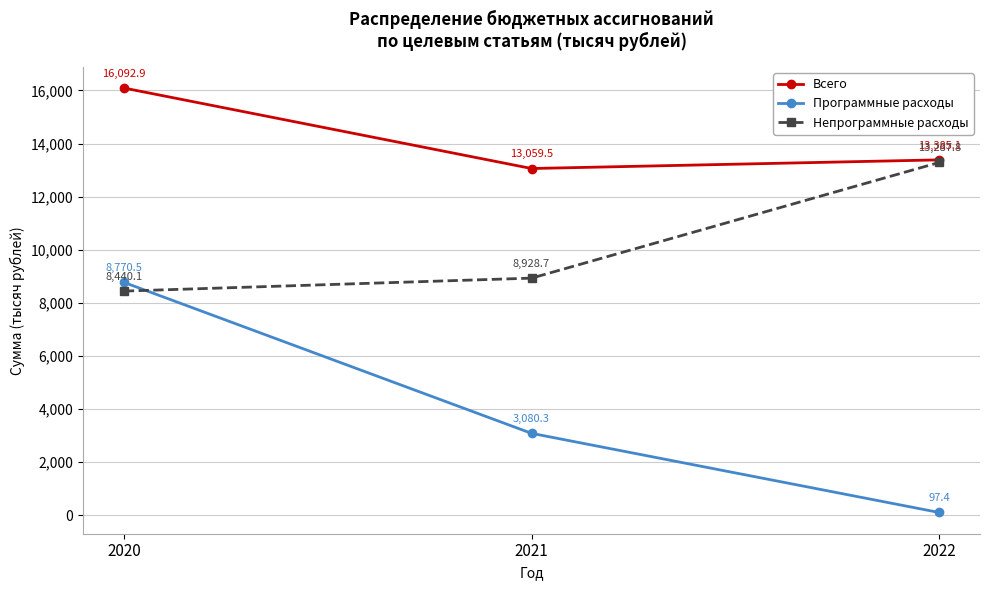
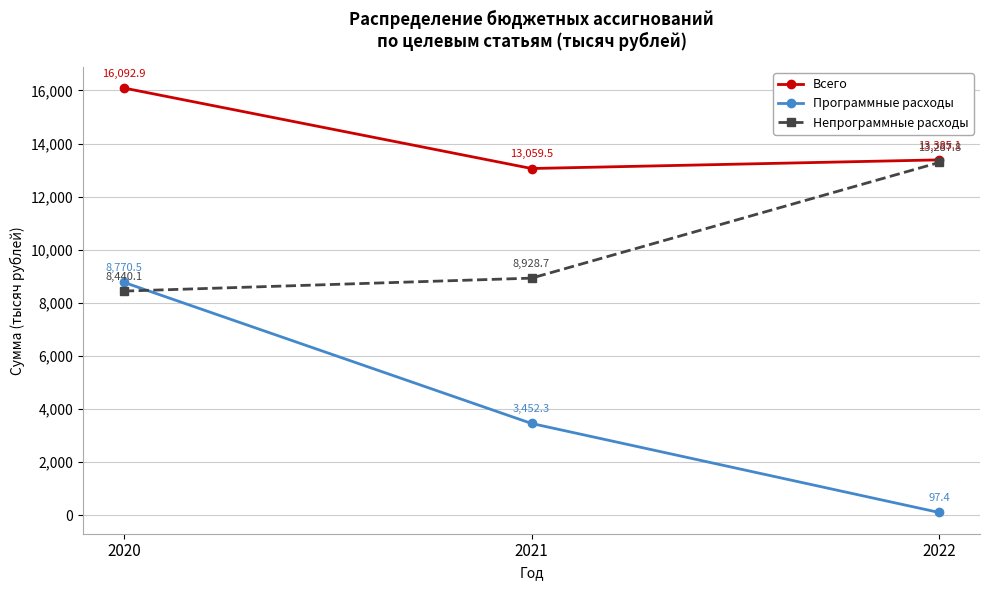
Программные расходы, 2021: 3,080.3 -> 3,452.3
